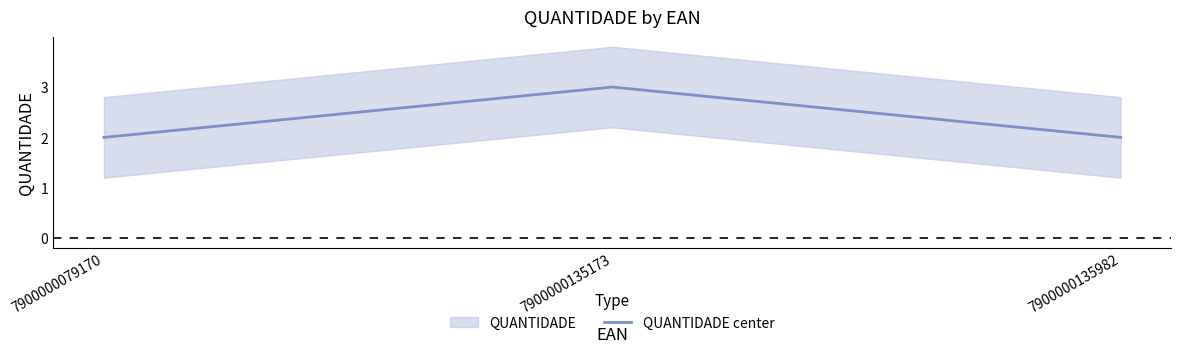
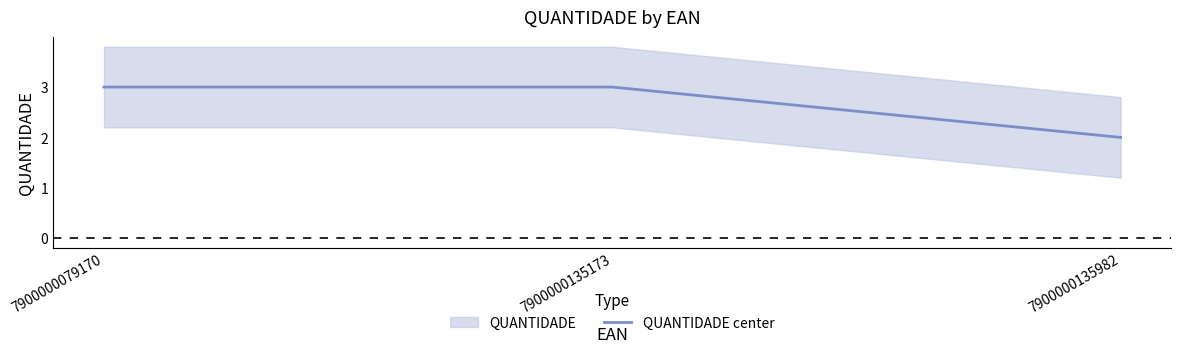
QUANTIDADE center, 7900000079170: 2 -> 3
